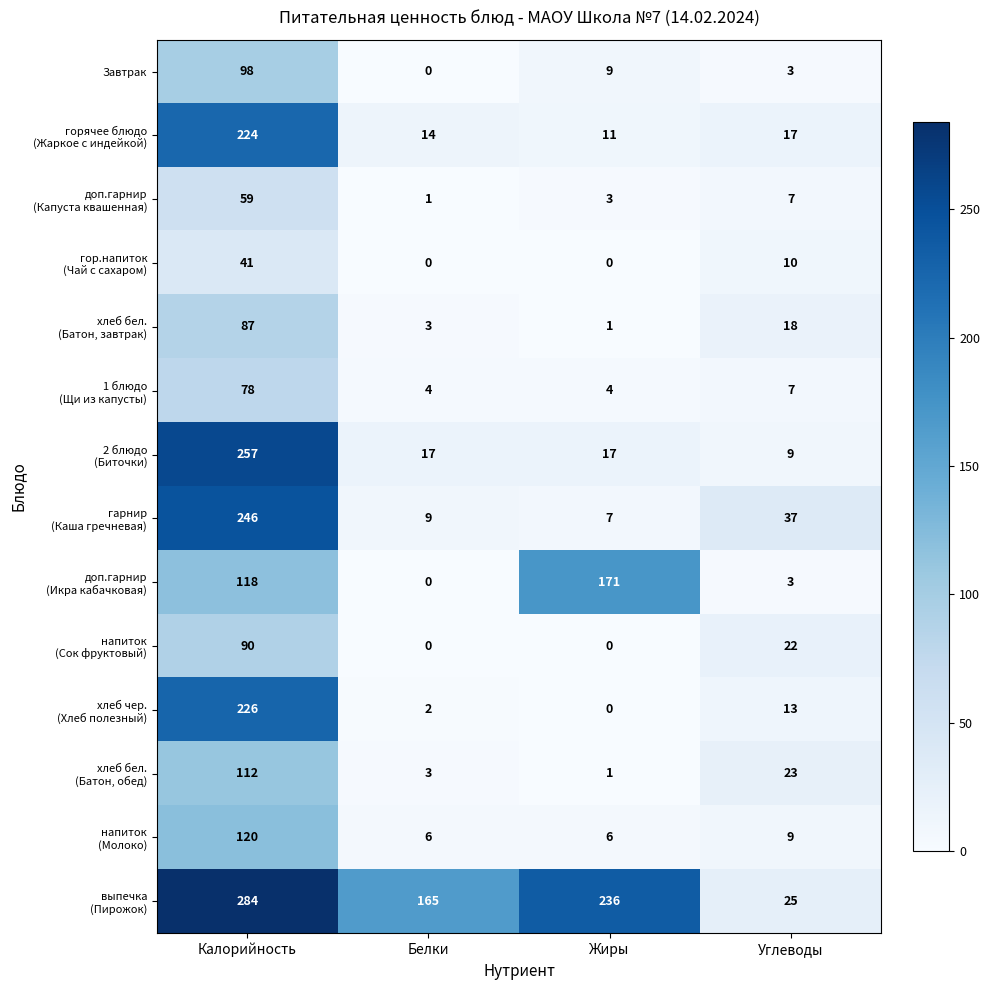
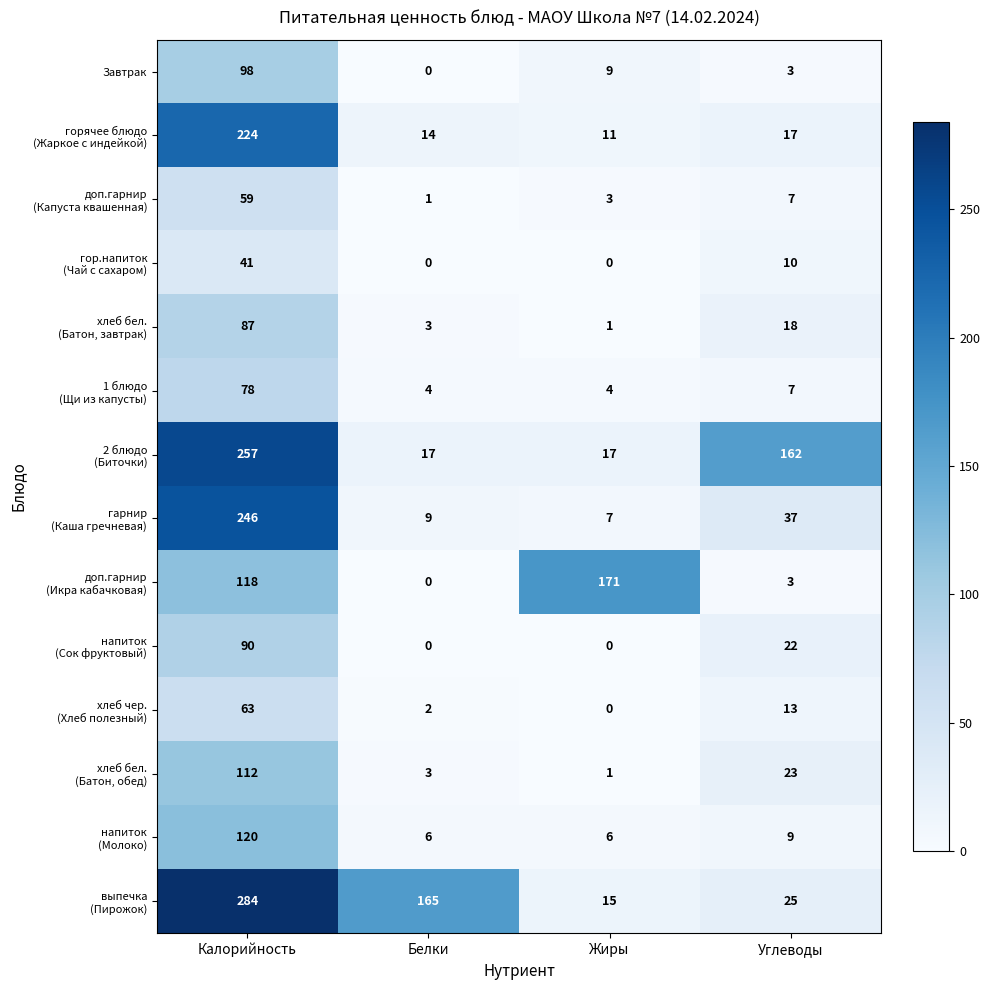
2 блюдо (Биточки), Углеводы: 9 -> 162
хлеб чер. (Хлеб полезный), Калорийность: 226 -> 63
выпечка (Пирожок), Жиры: 236 -> 15
